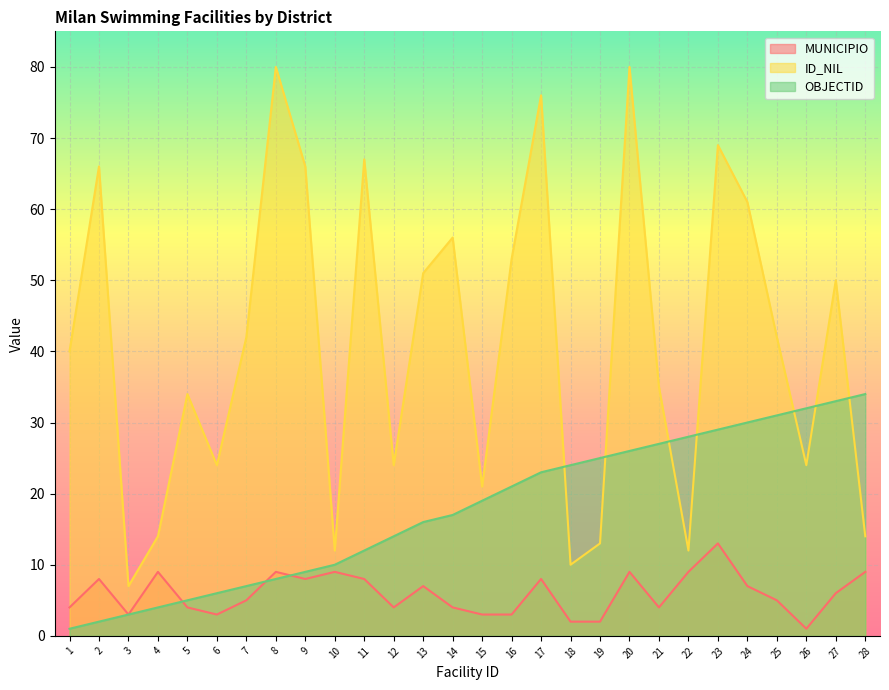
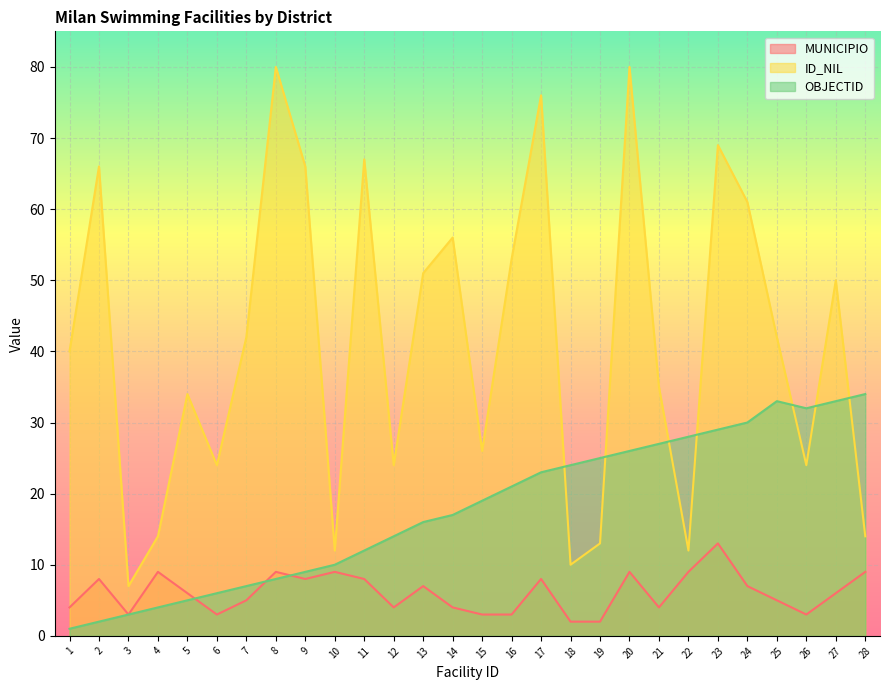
MUNICIPIO, 5: 4 -> 6
ID_NIL, 15: 21 -> 26
OBJECTID, 25: 31 -> 33
MUNICIPIO, 26: 1 -> 3
